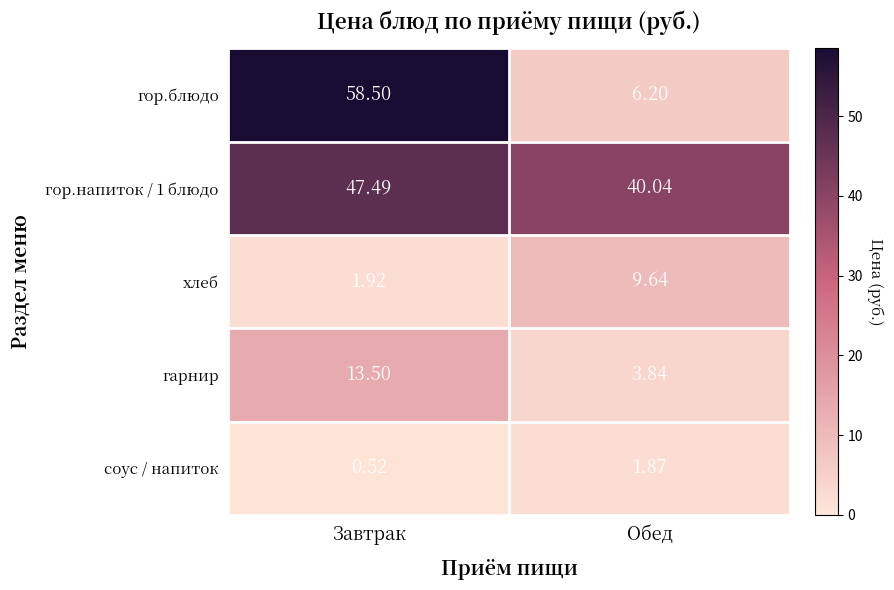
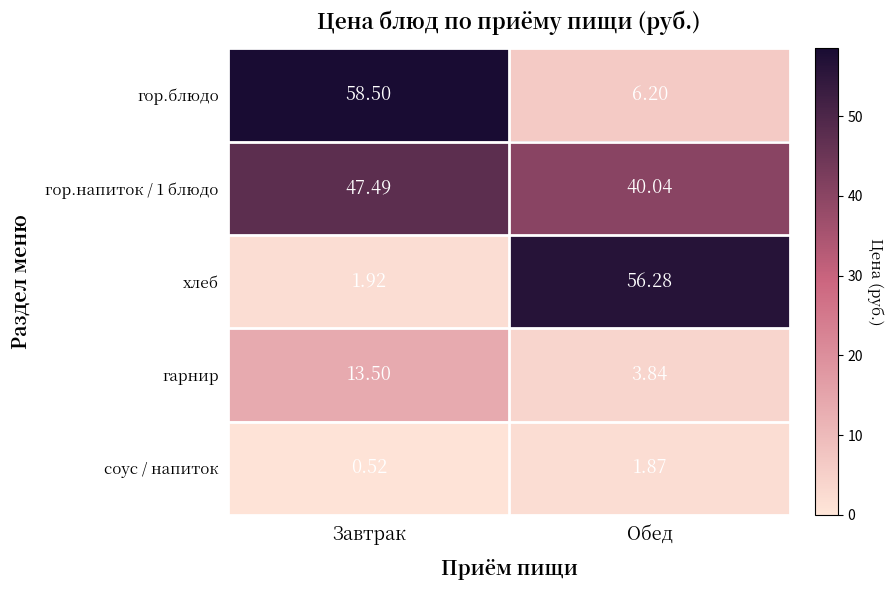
хлеб, Обед: 9.64 -> 56.28
